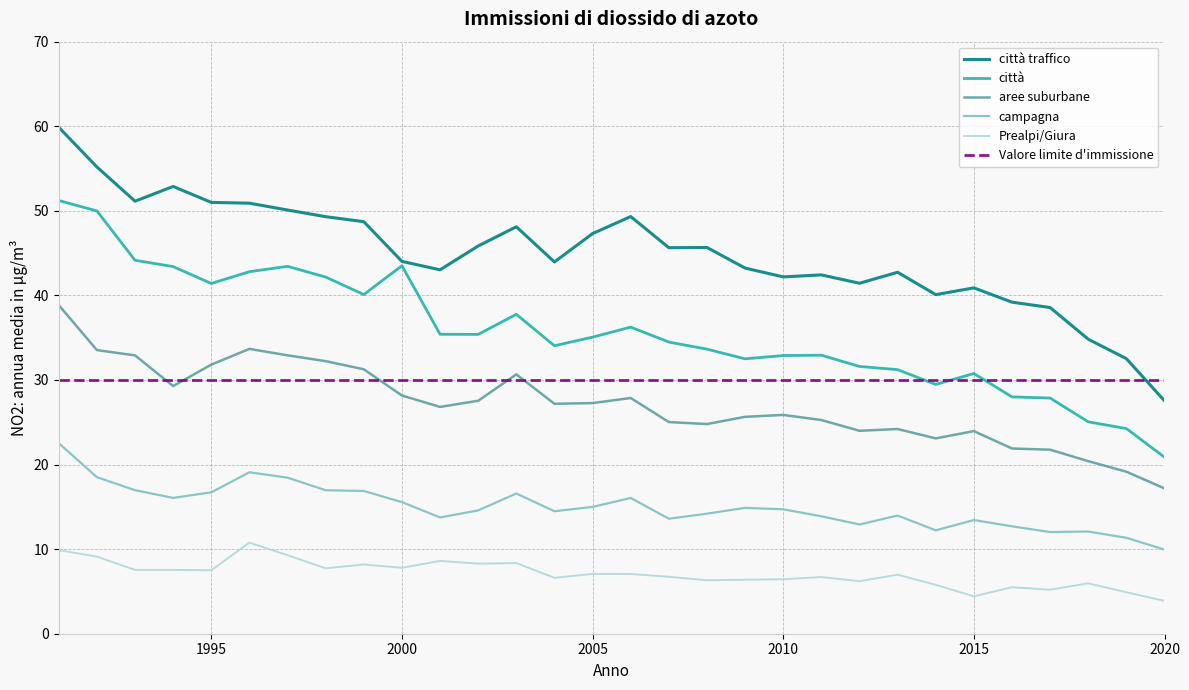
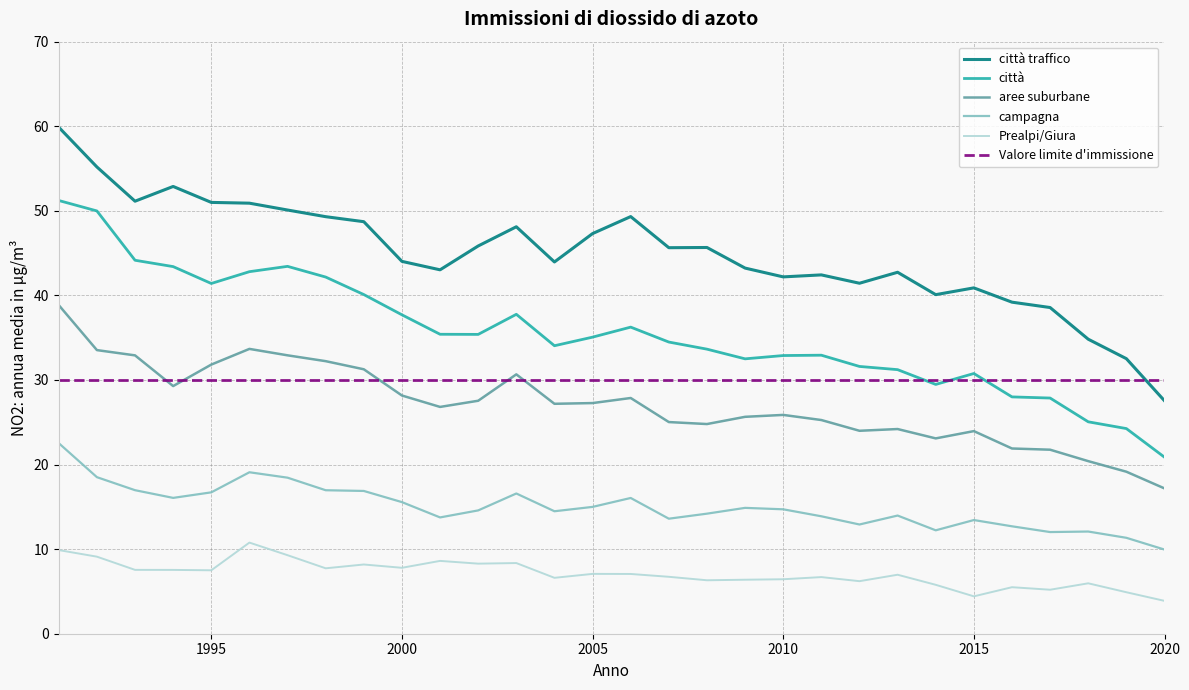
città, 2000: 44 -> 38
